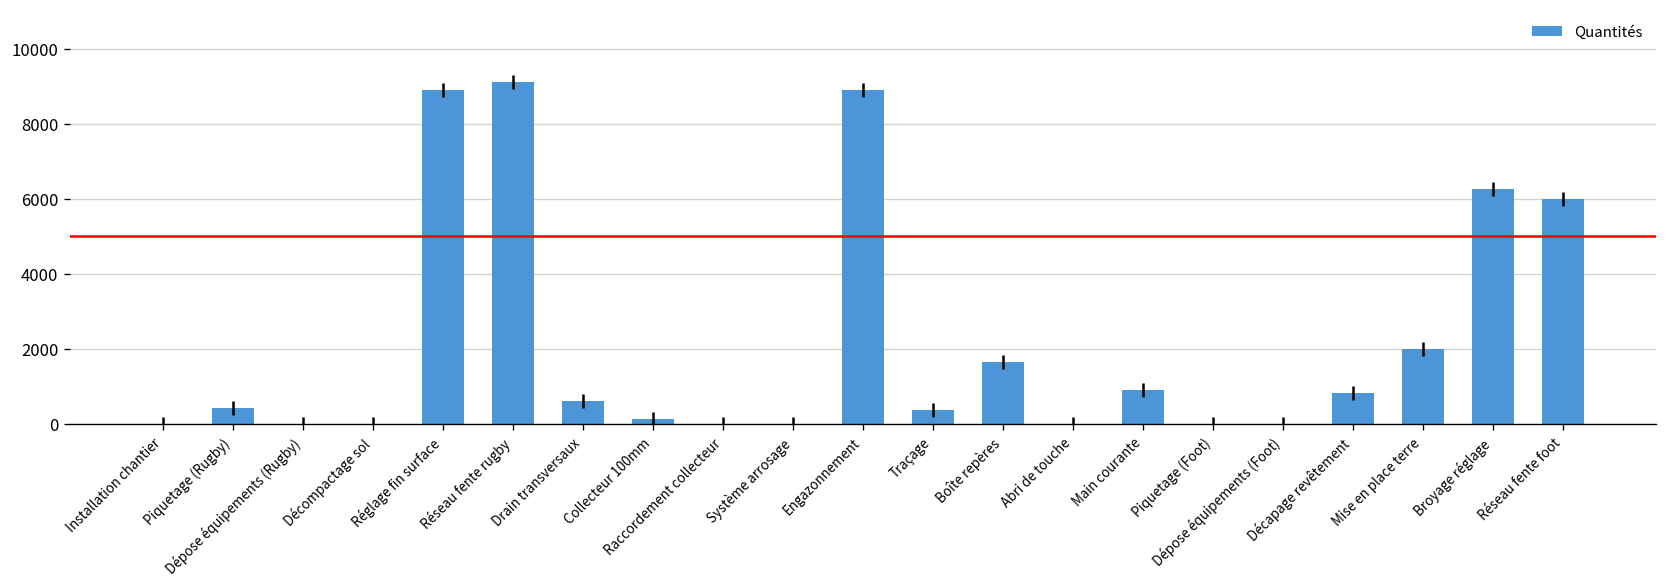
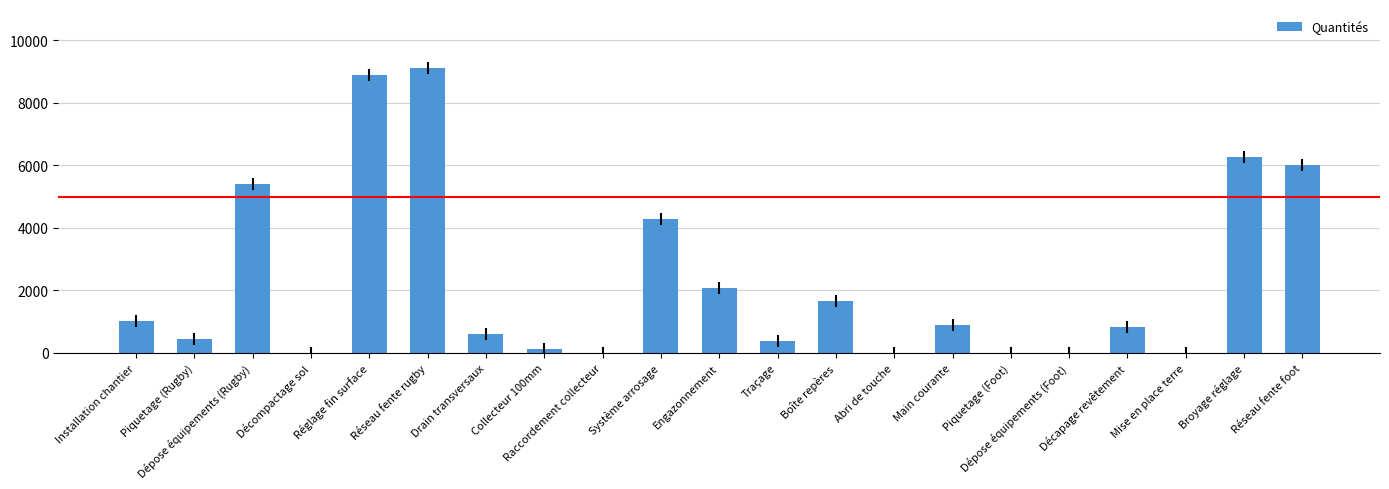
Quantités, Installation chantier: 0 -> 1000
Quantités, Dépose équipements (Rugby): 0 -> 5400
Quantités, Système arrosage: 0 -> 4300
Quantités, Engazonnement: 8900 -> 2100
Quantités, Mise en place terre: 2000 -> 0
